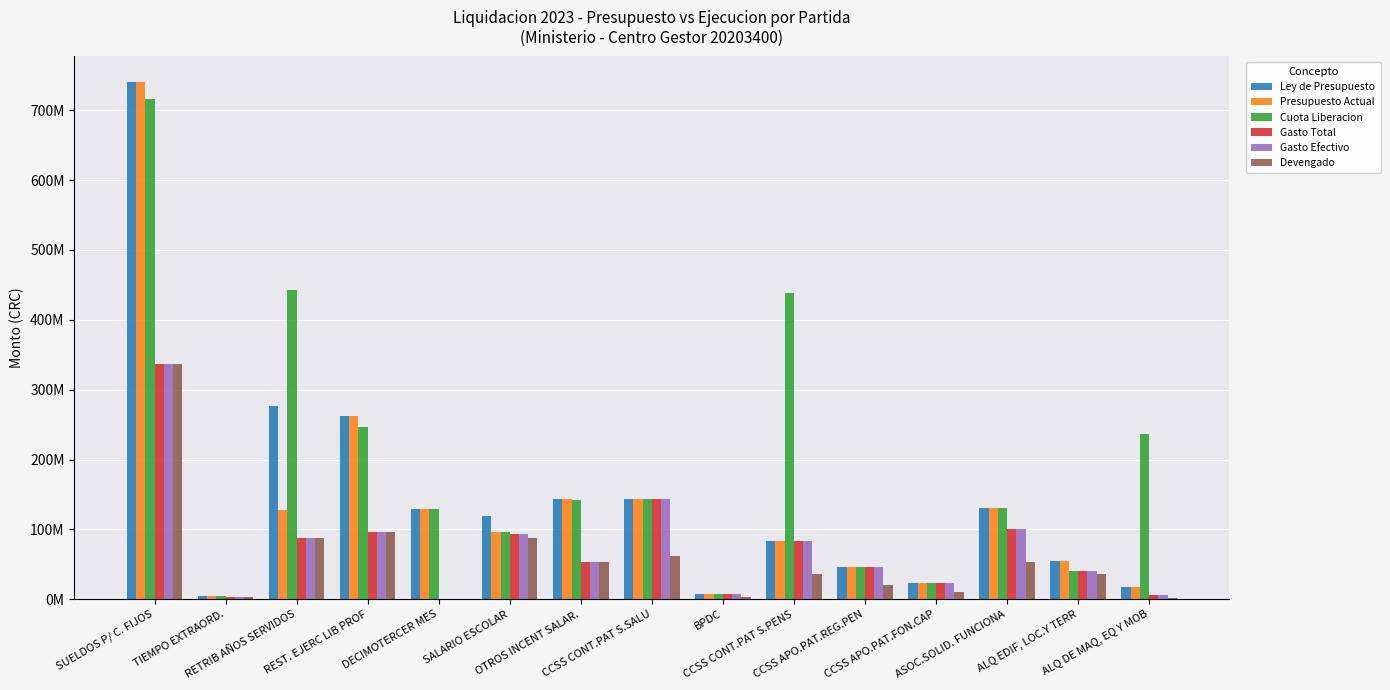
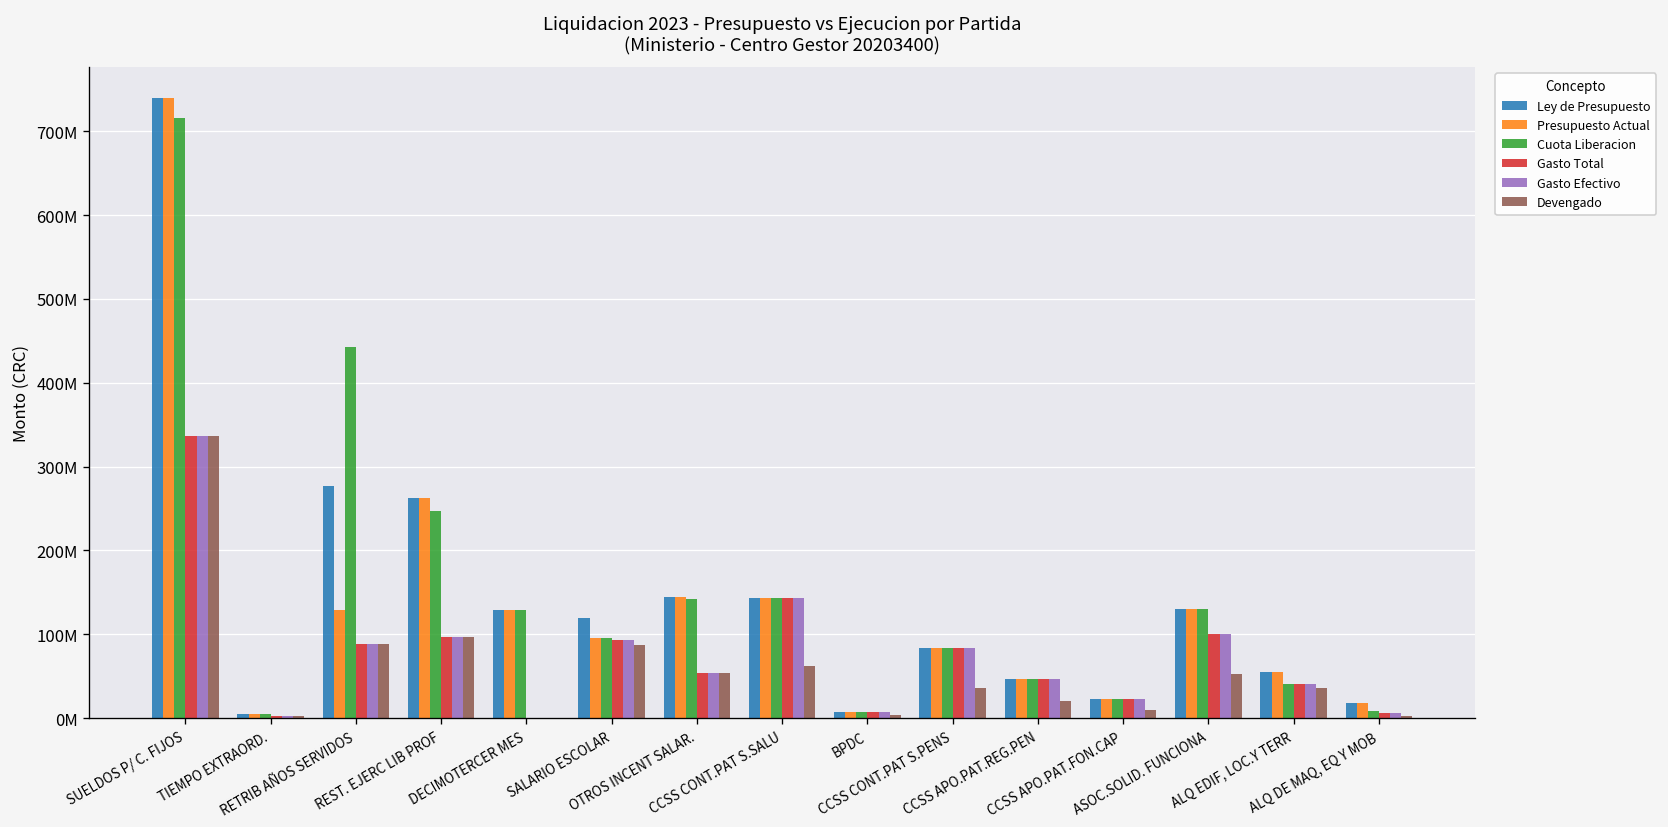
Cuota Liberacion, CCSS CONT.PAT S.PENS: 440000000 -> 80000000
Cuota Liberacion, ALQ DE MAQ, EQ Y MOB: 240000000 -> 10000000
